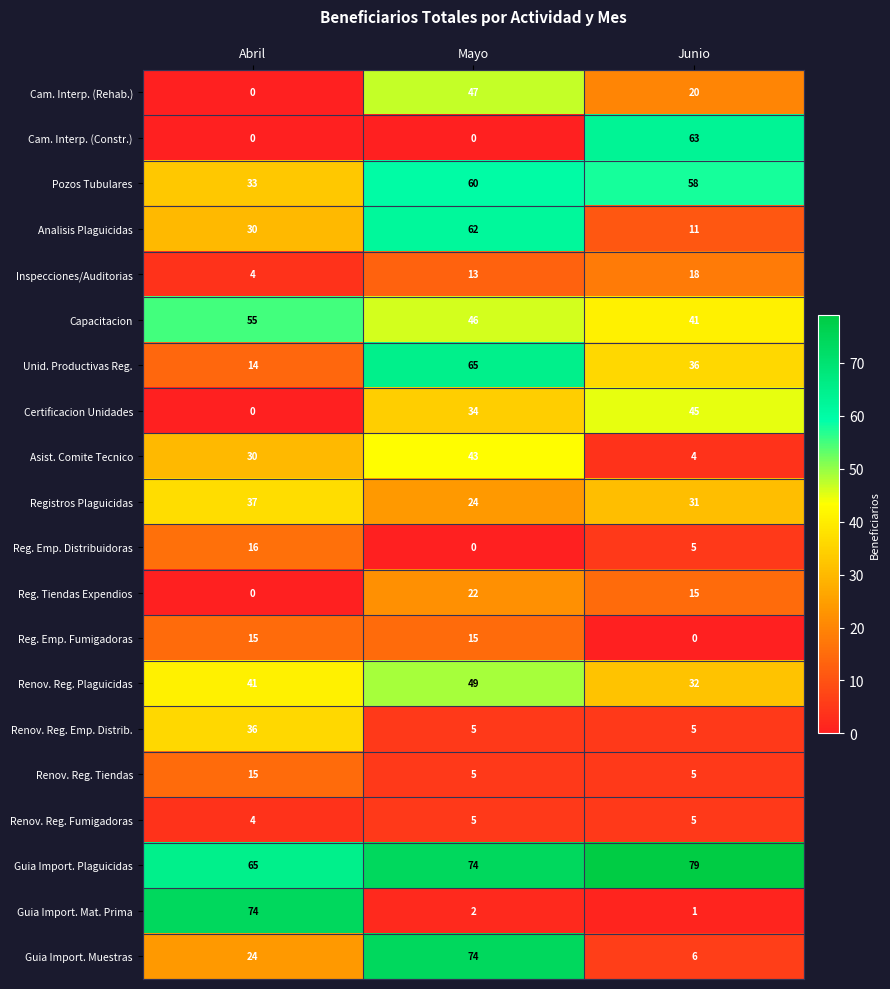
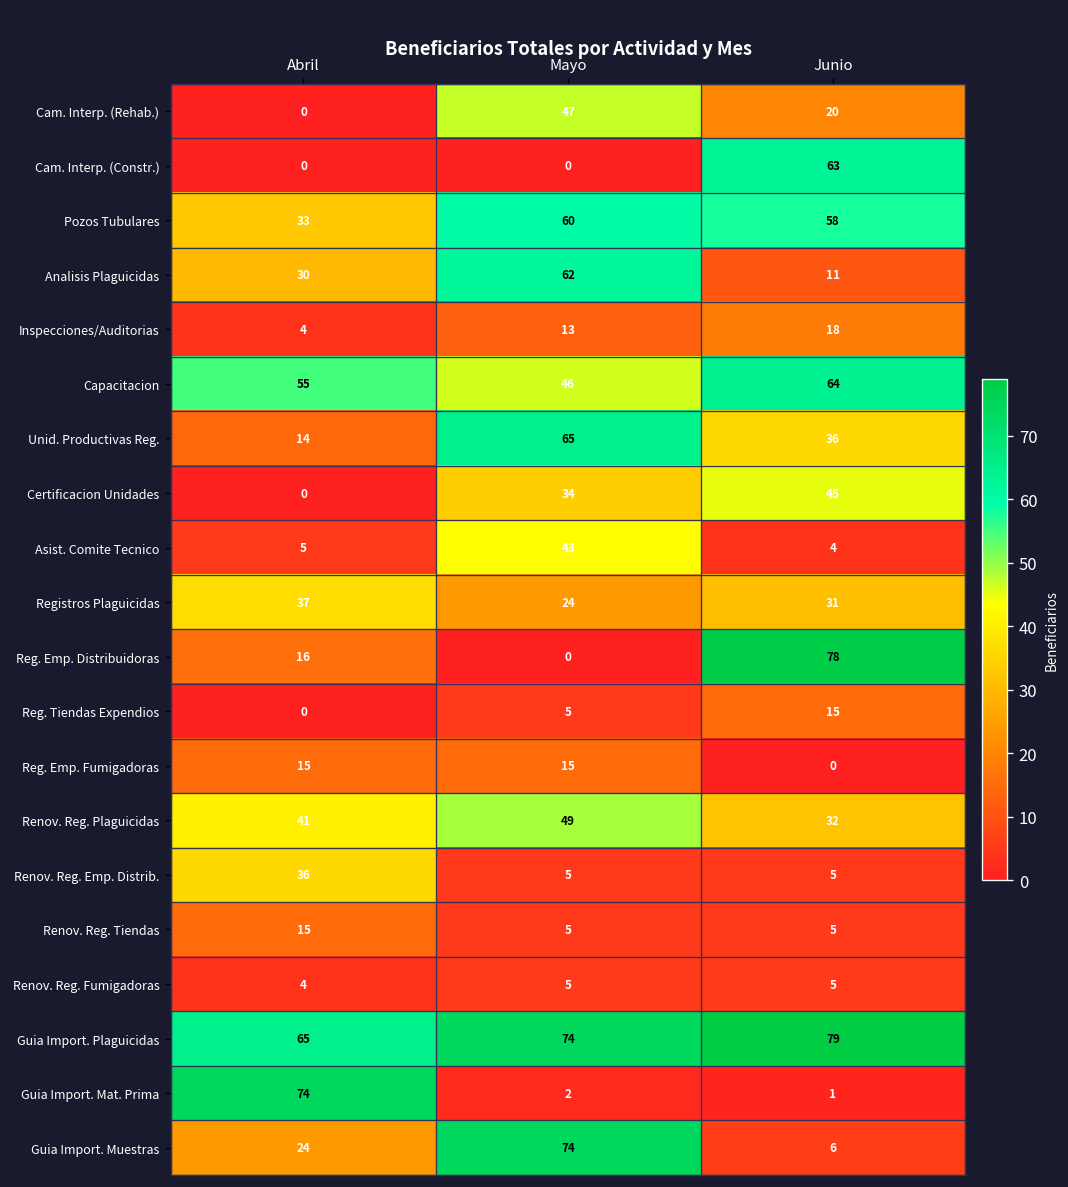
Capacitacion, Junio: 41 -> 64
Asist. Comite Tecnico, Abril: 30 -> 5
Reg. Emp. Distribuidoras, Junio: 5 -> 78
Reg. Tiendas Expendios, Mayo: 22 -> 5
